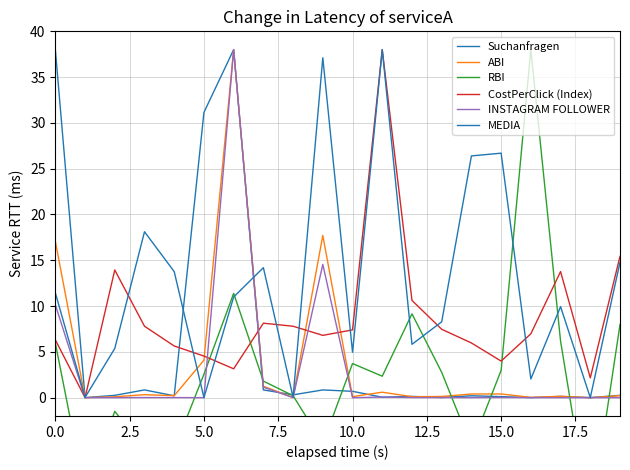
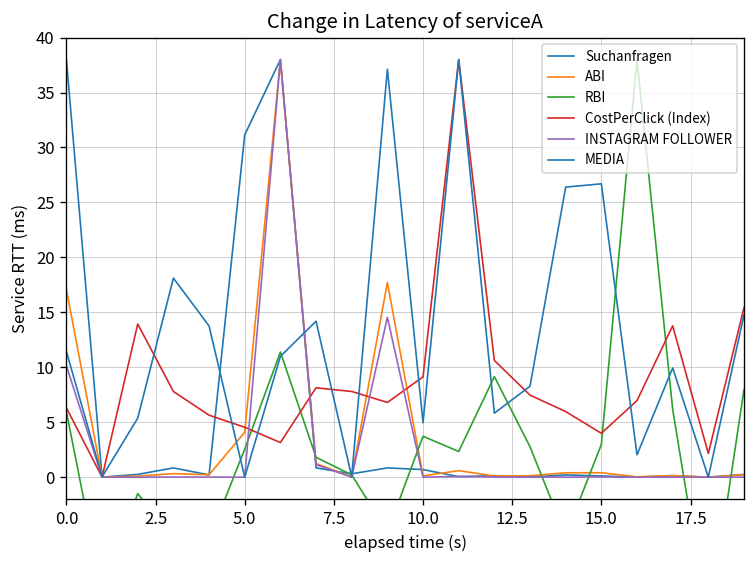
CostPerClick (Index), 10.0: 7 -> 9
